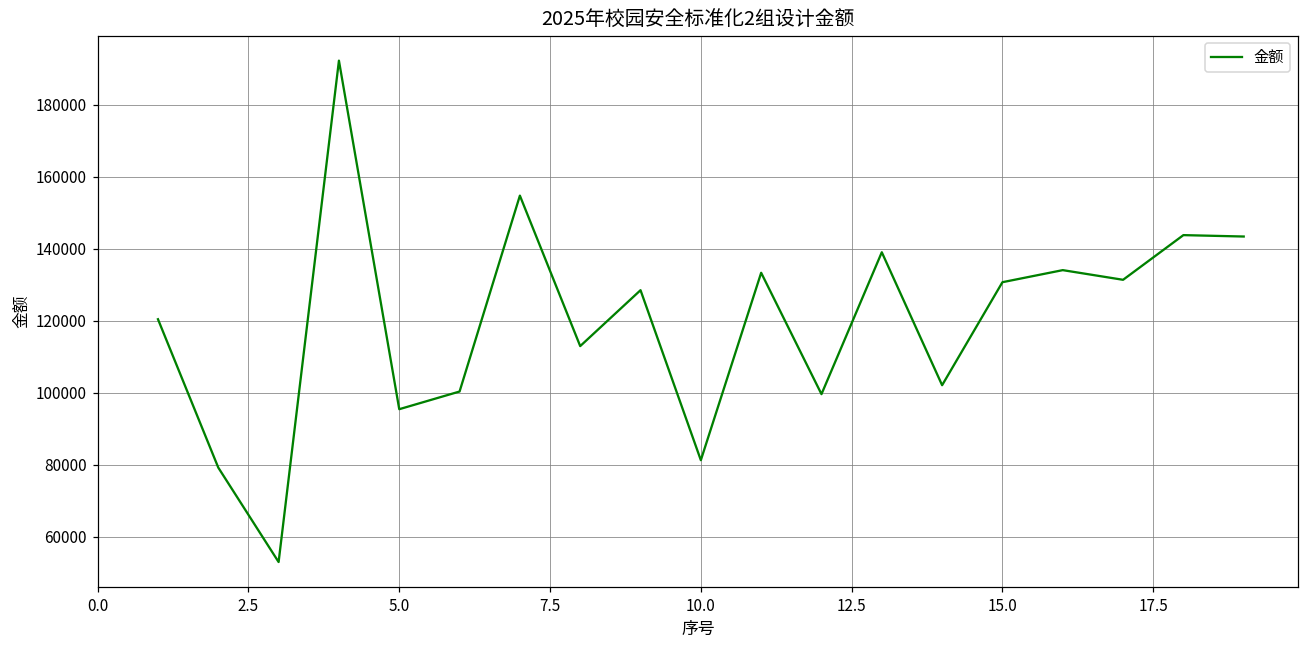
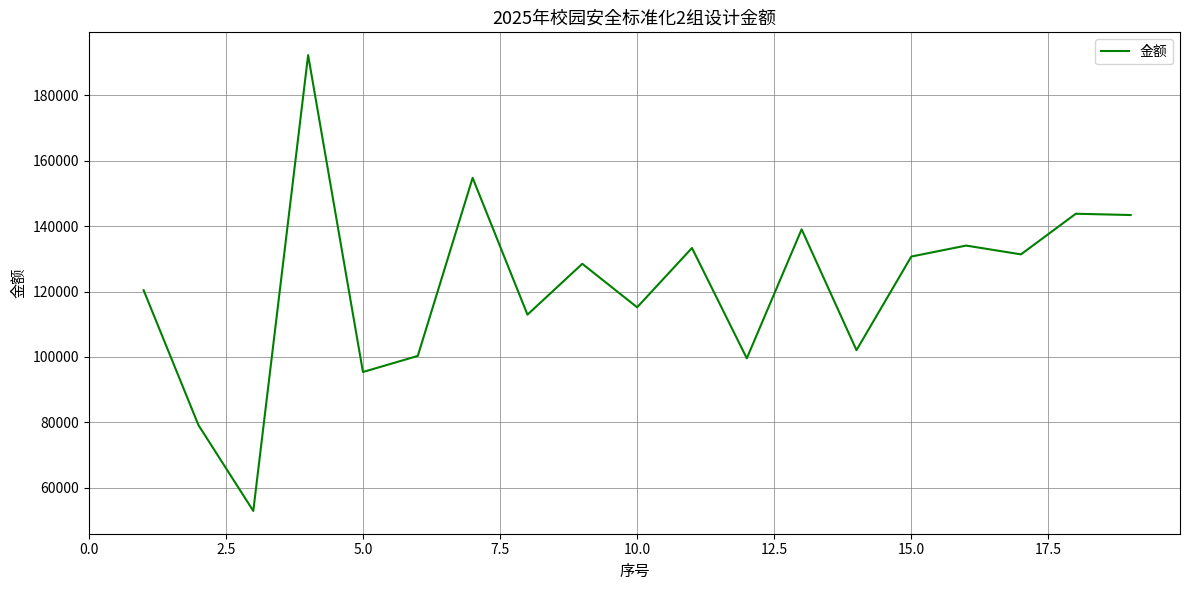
10.0: 81000 -> 115000
